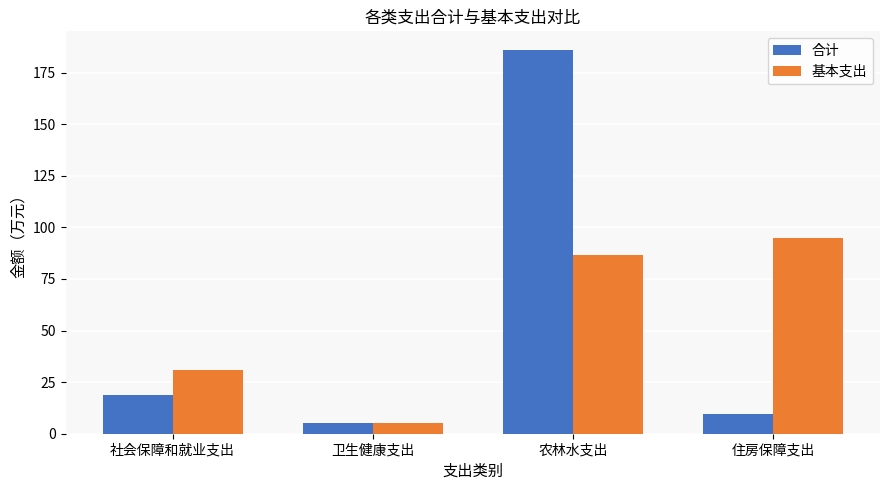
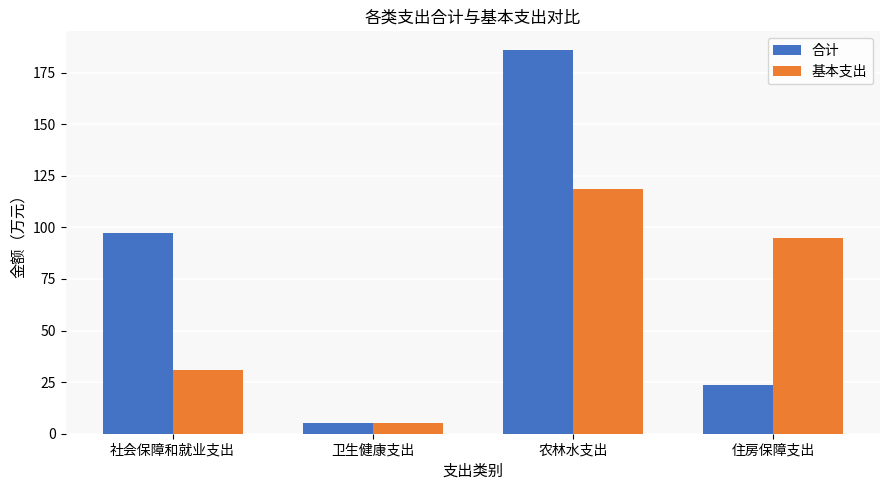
合计, 社会保障和就业支出: 19 -> 97
基本支出, 农林水支出: 87 -> 119
合计, 住房保障支出: 10 -> 23
